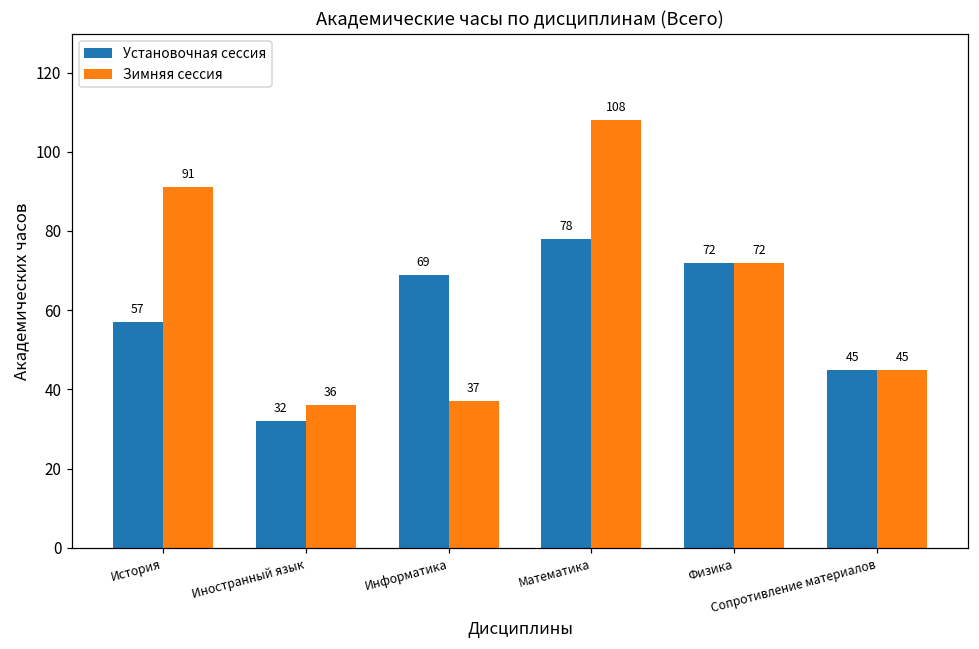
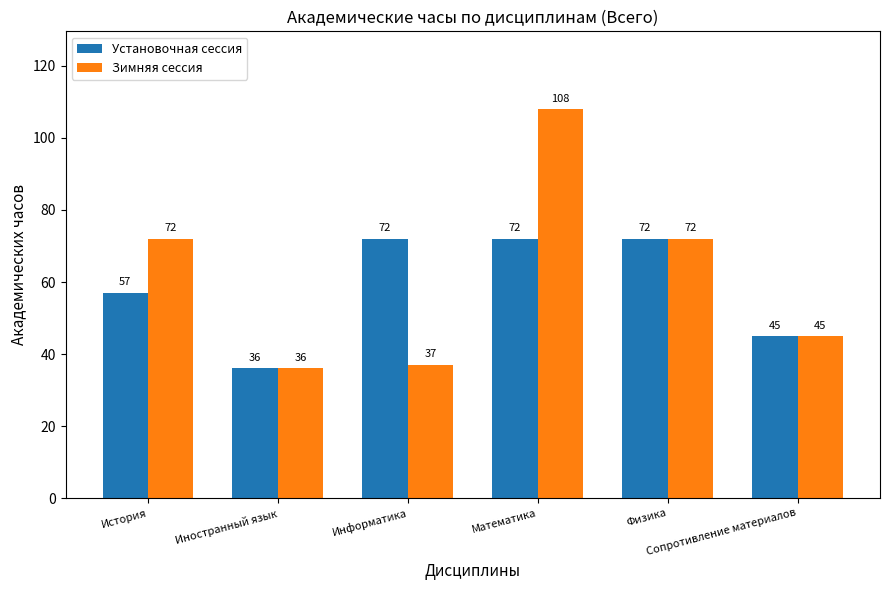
Зимняя сессия, История: 91 -> 72
Установочная сессия, Иностранный язык: 32 -> 36
Установочная сессия, Информатика: 69 -> 72
Установочная сессия, Математика: 78 -> 72
